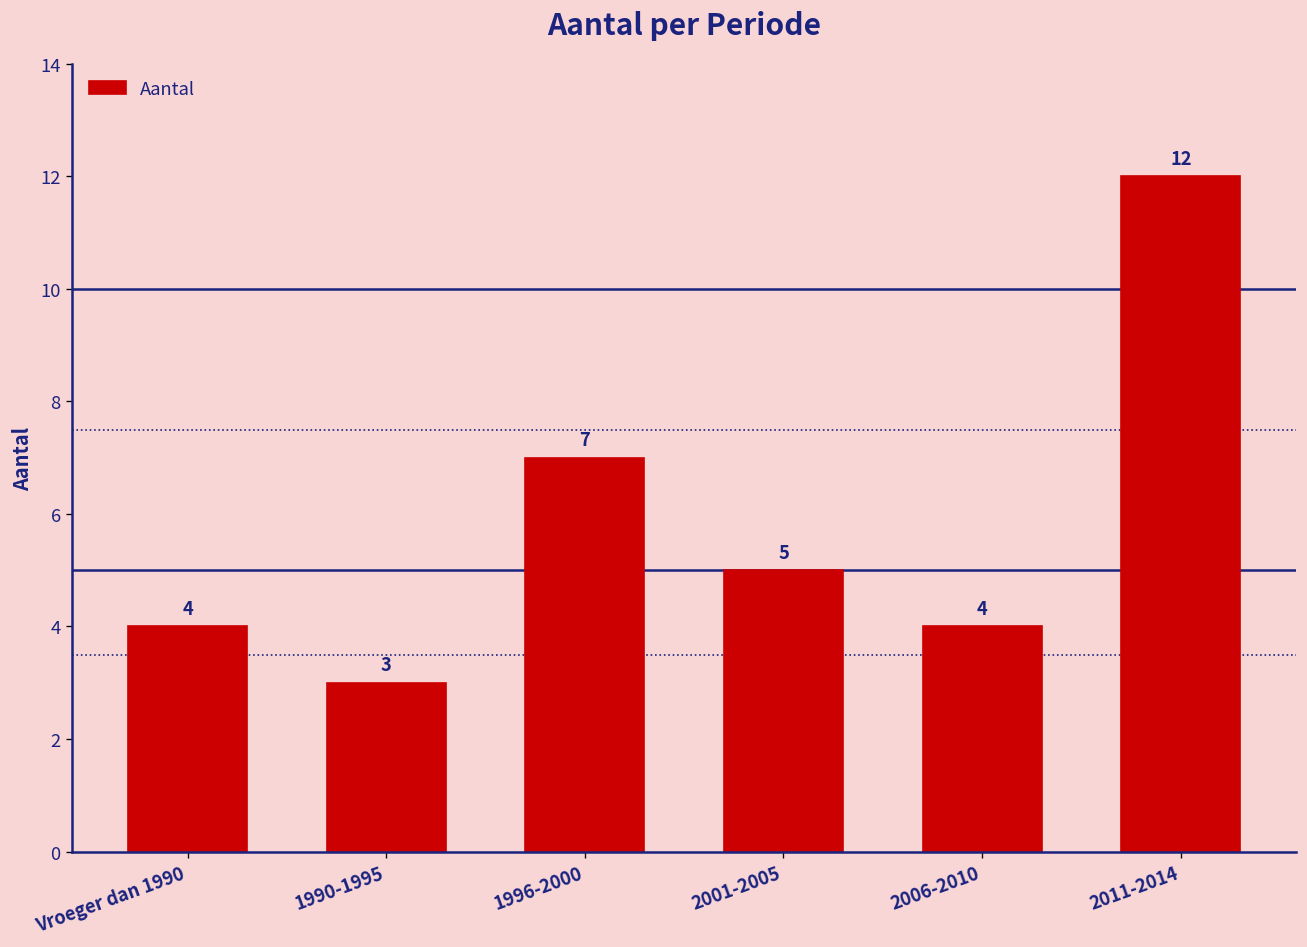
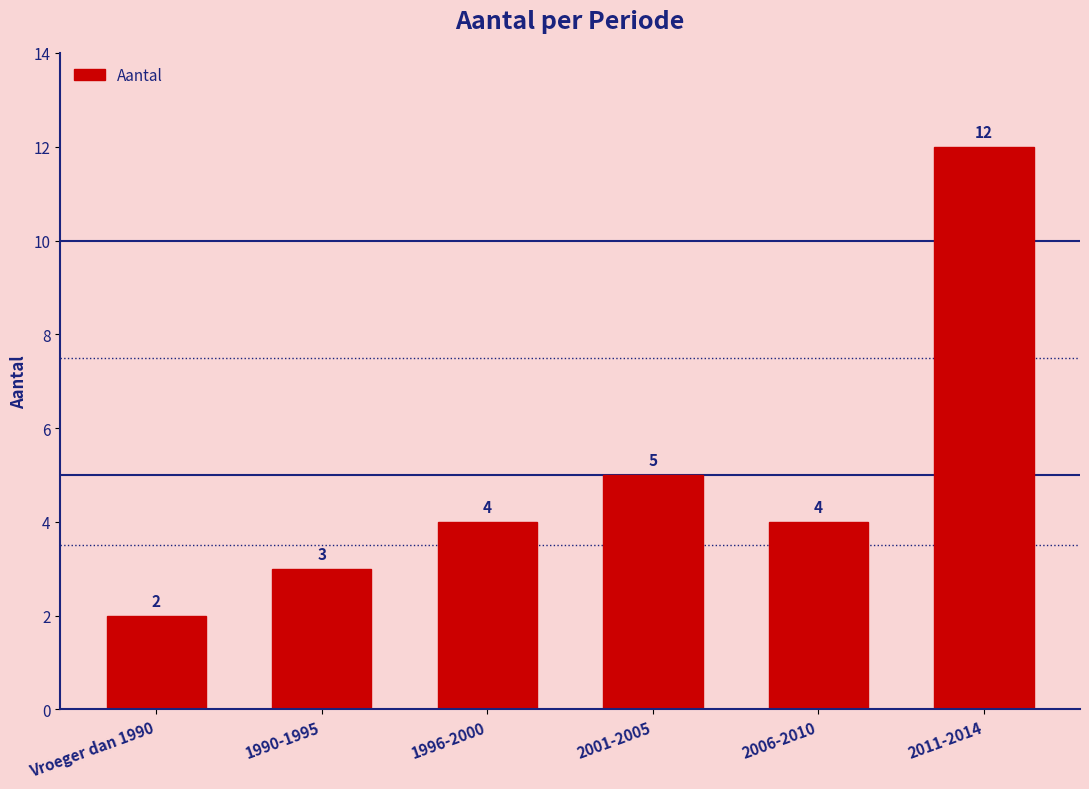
Vroeger dan 1990: 4 -> 2
1996-2000: 7 -> 4
